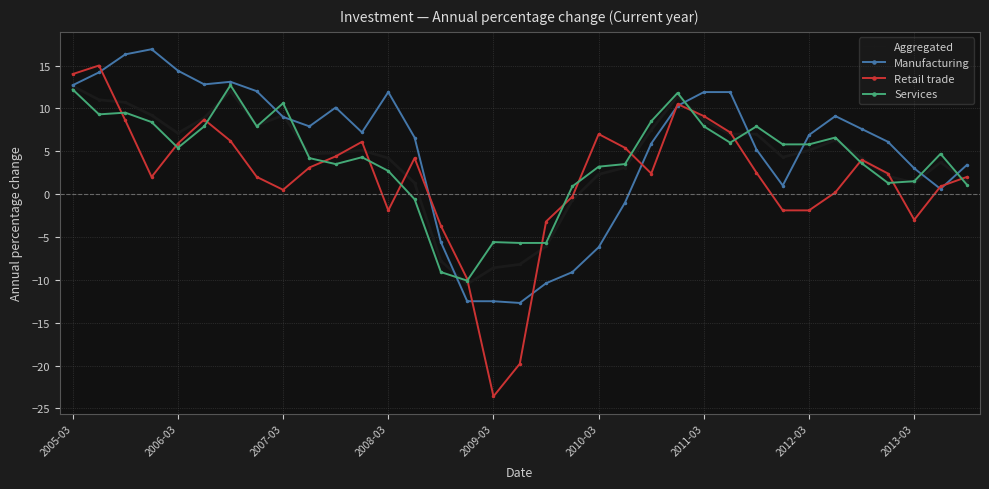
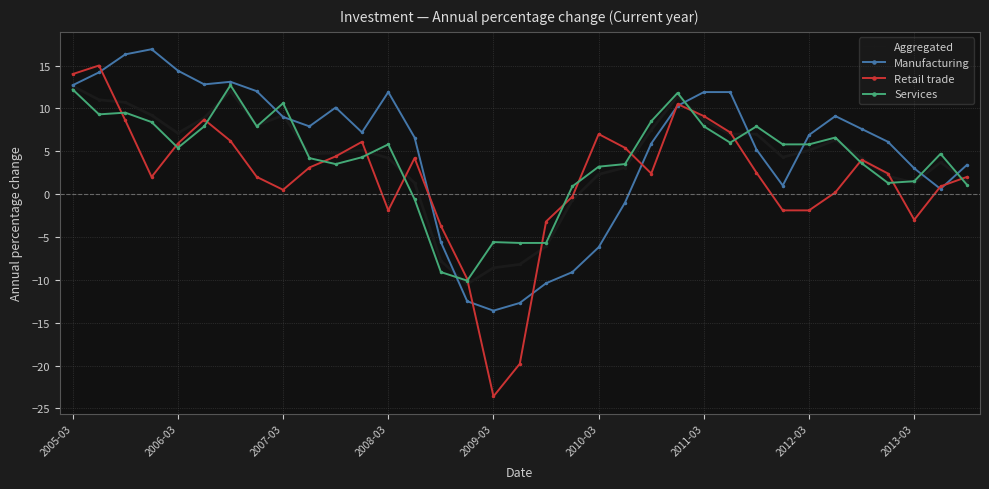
Services, 2008-03: 3 -> 6
Manufacturing, 2009-03: -13 -> -14
